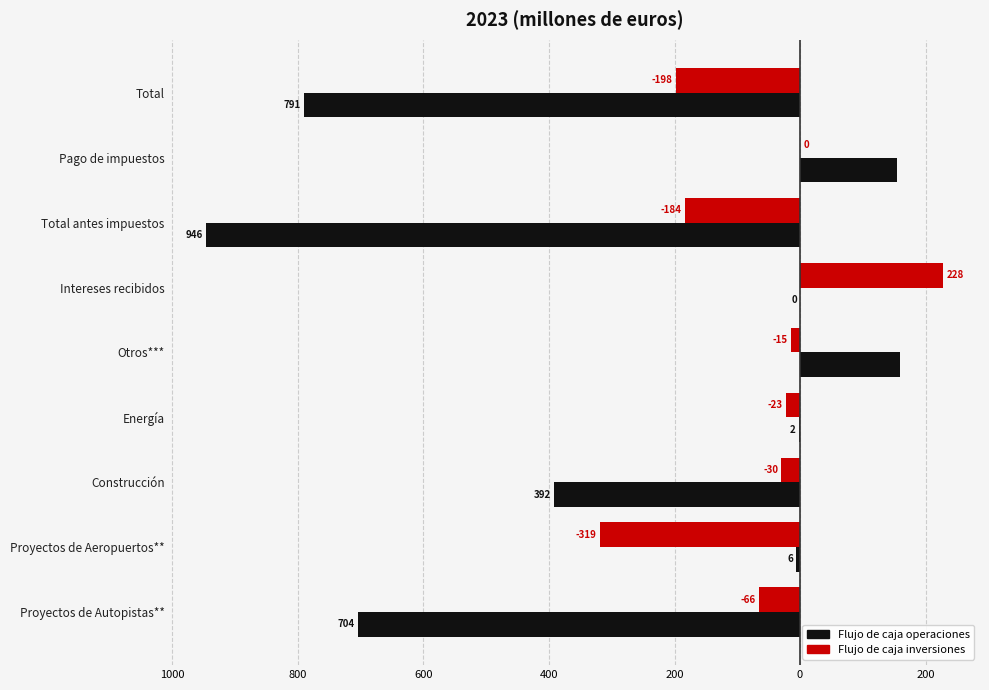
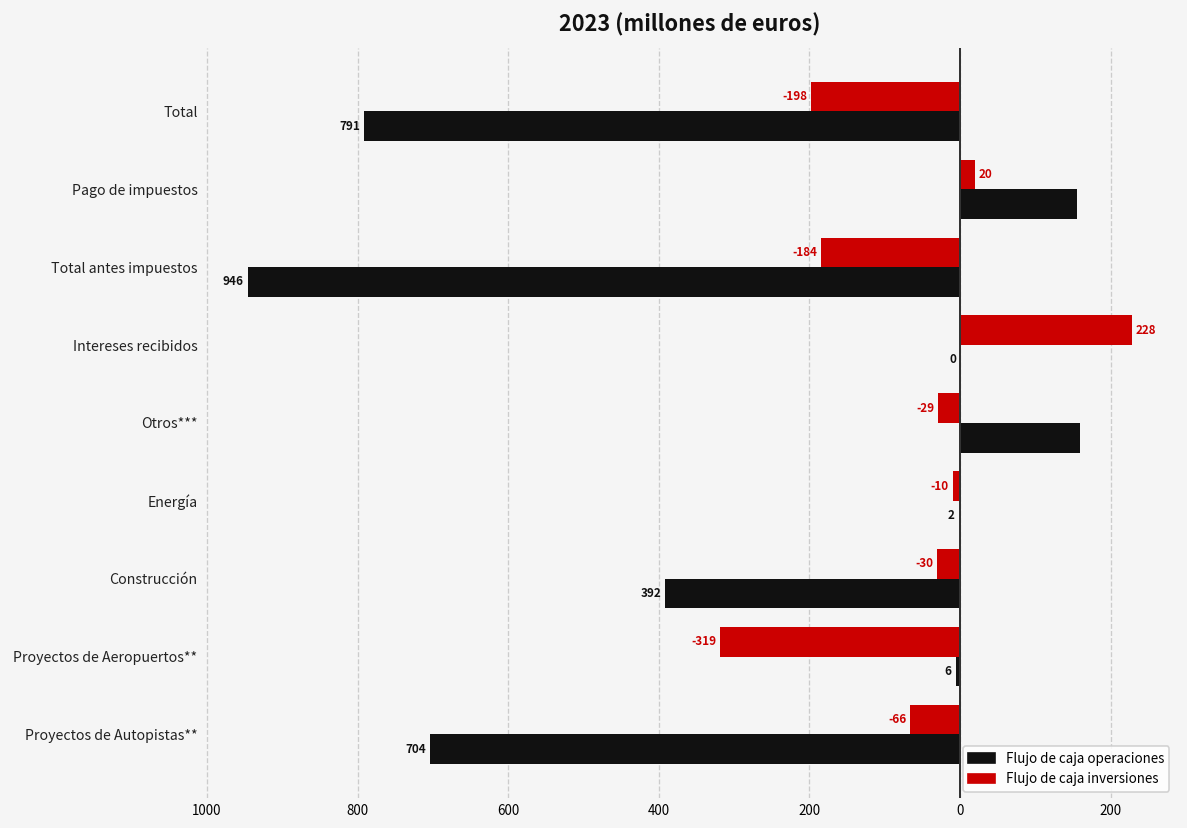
Flujo de caja inversiones, Pago de impuestos: 0 -> 20
Flujo de caja inversiones, Otros***: -15 -> -29
Flujo de caja inversiones, Energía: -23 -> -10
